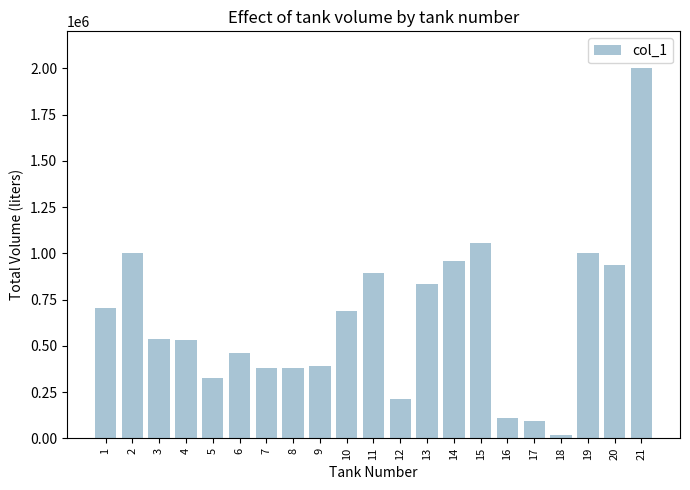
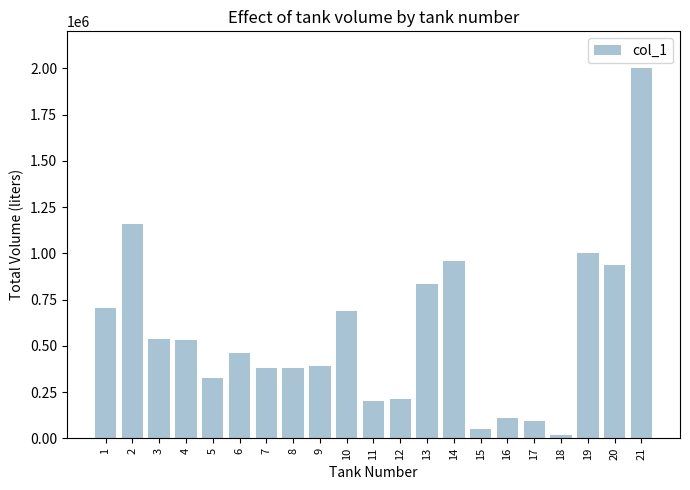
2: 1000000 -> 1160000
11: 890000 -> 200000
15: 1060000 -> 50000
